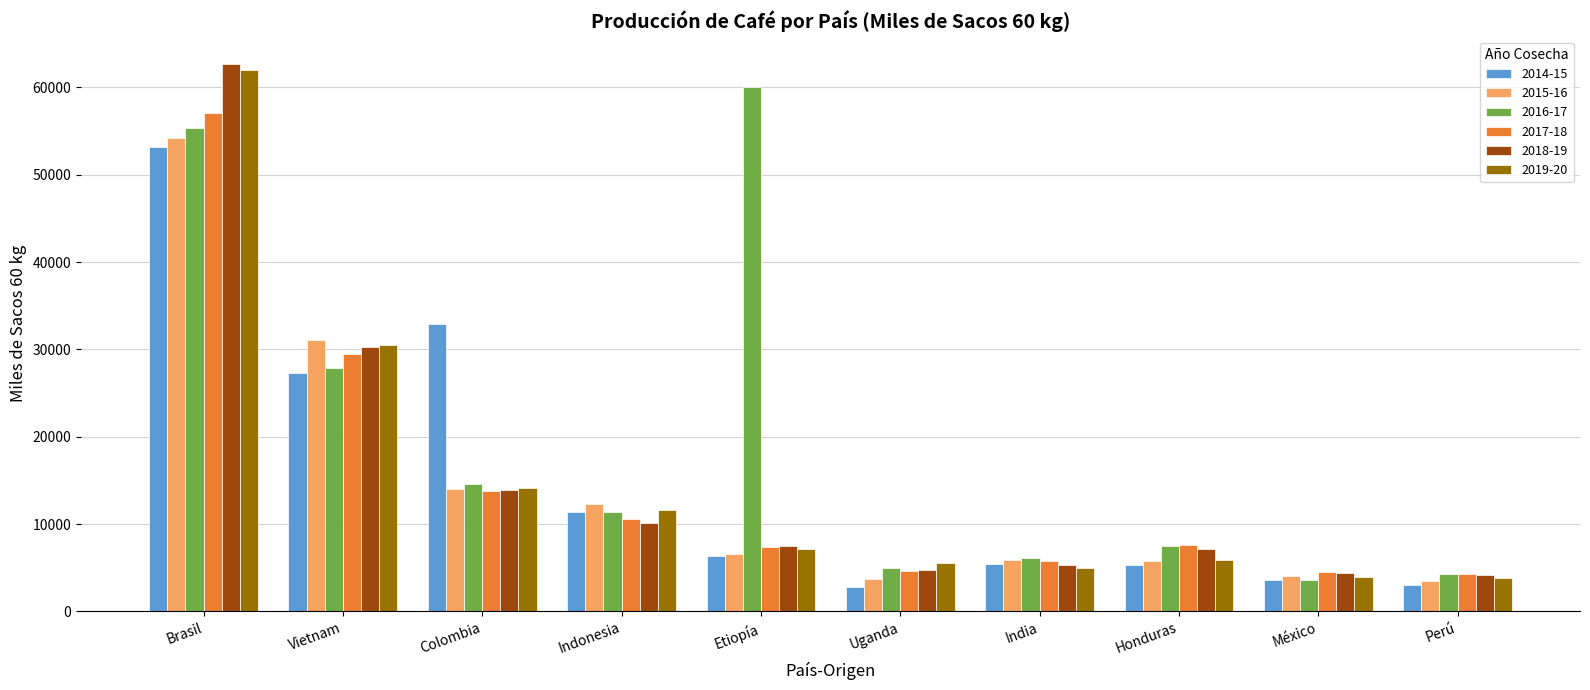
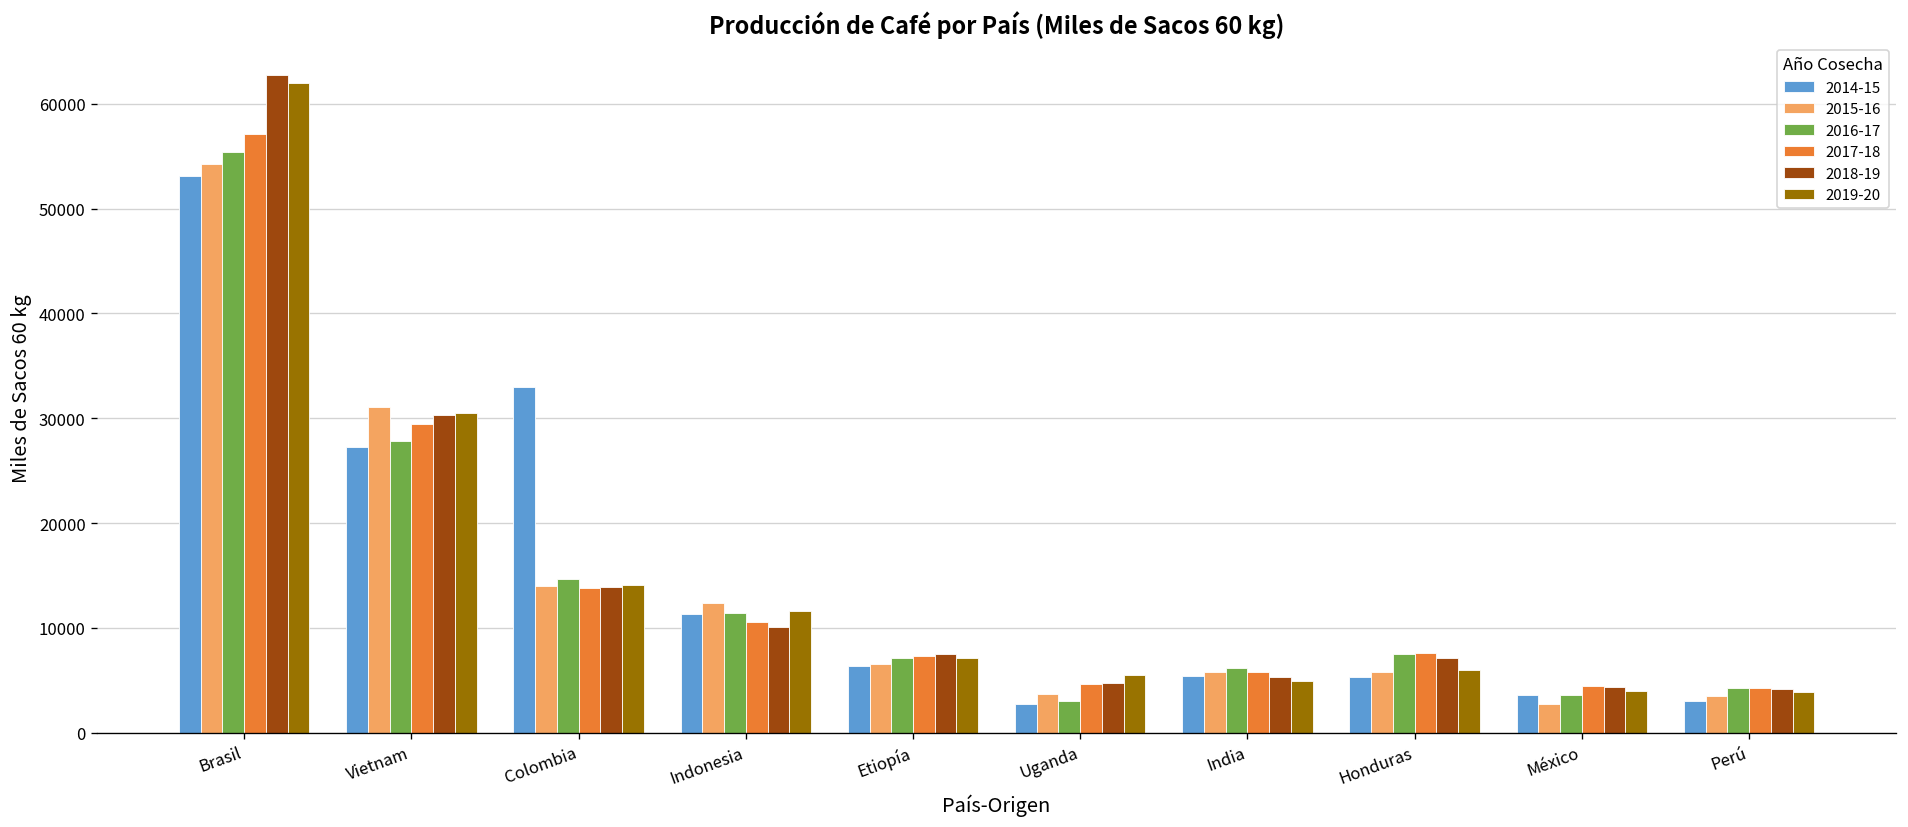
2016-17, Etiopía: 60000 -> 7000
2016-17, Uganda: 5000 -> 3000
2015-16, México: 4000 -> 3000
